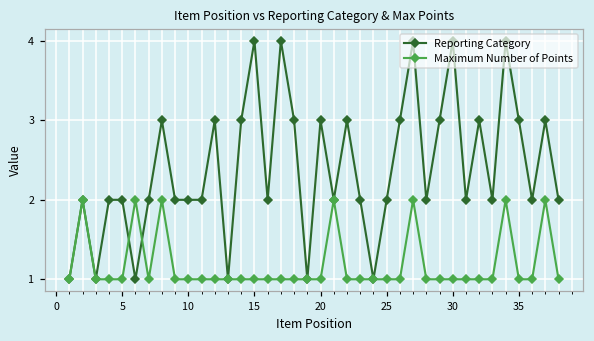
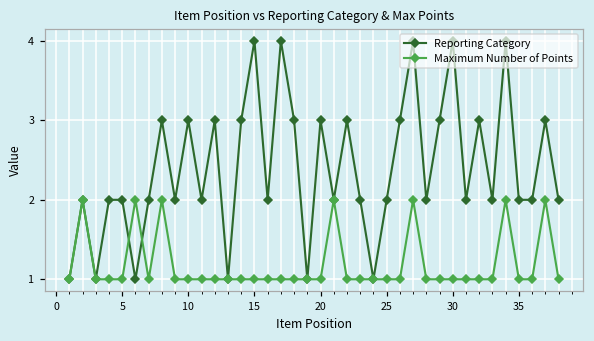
Reporting Category, 10: 2 -> 3
Reporting Category, 35: 3 -> 2
